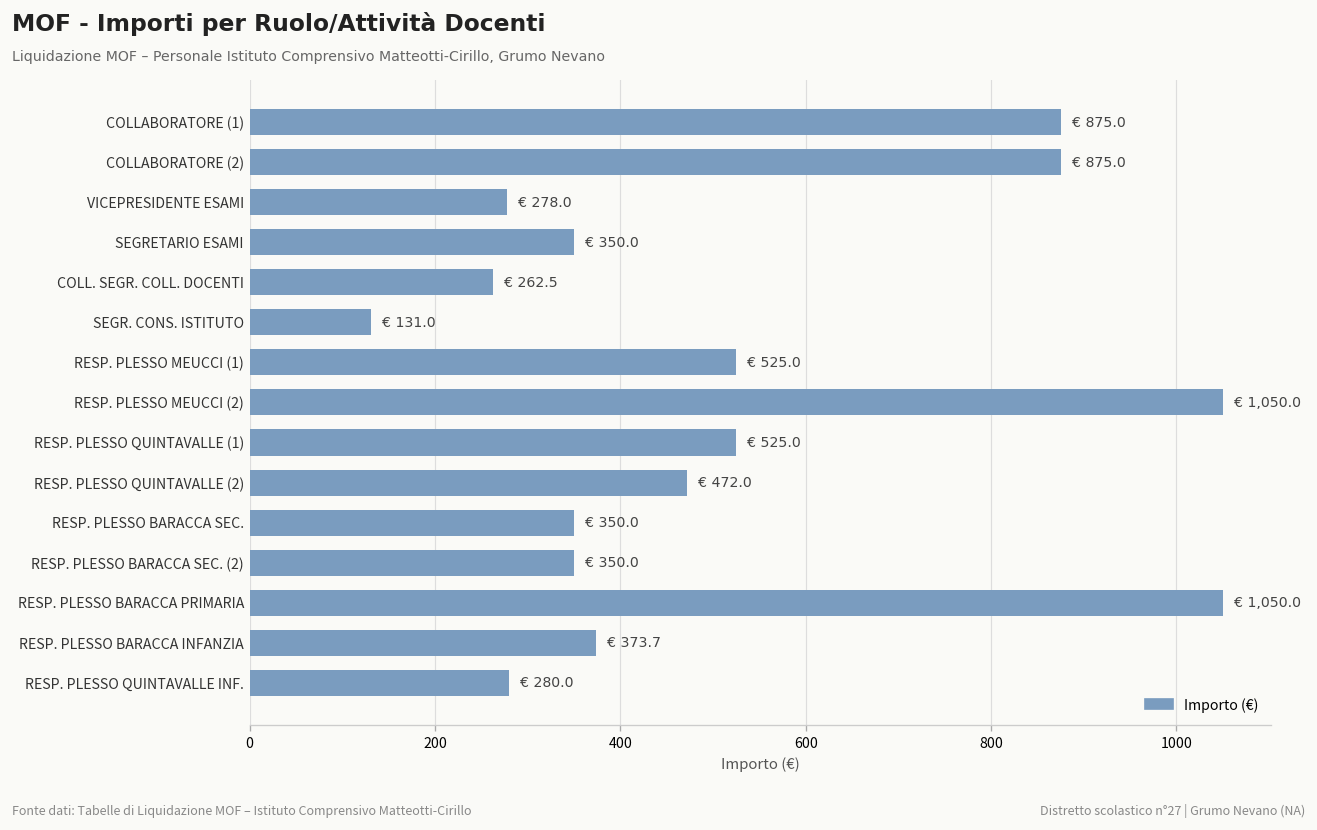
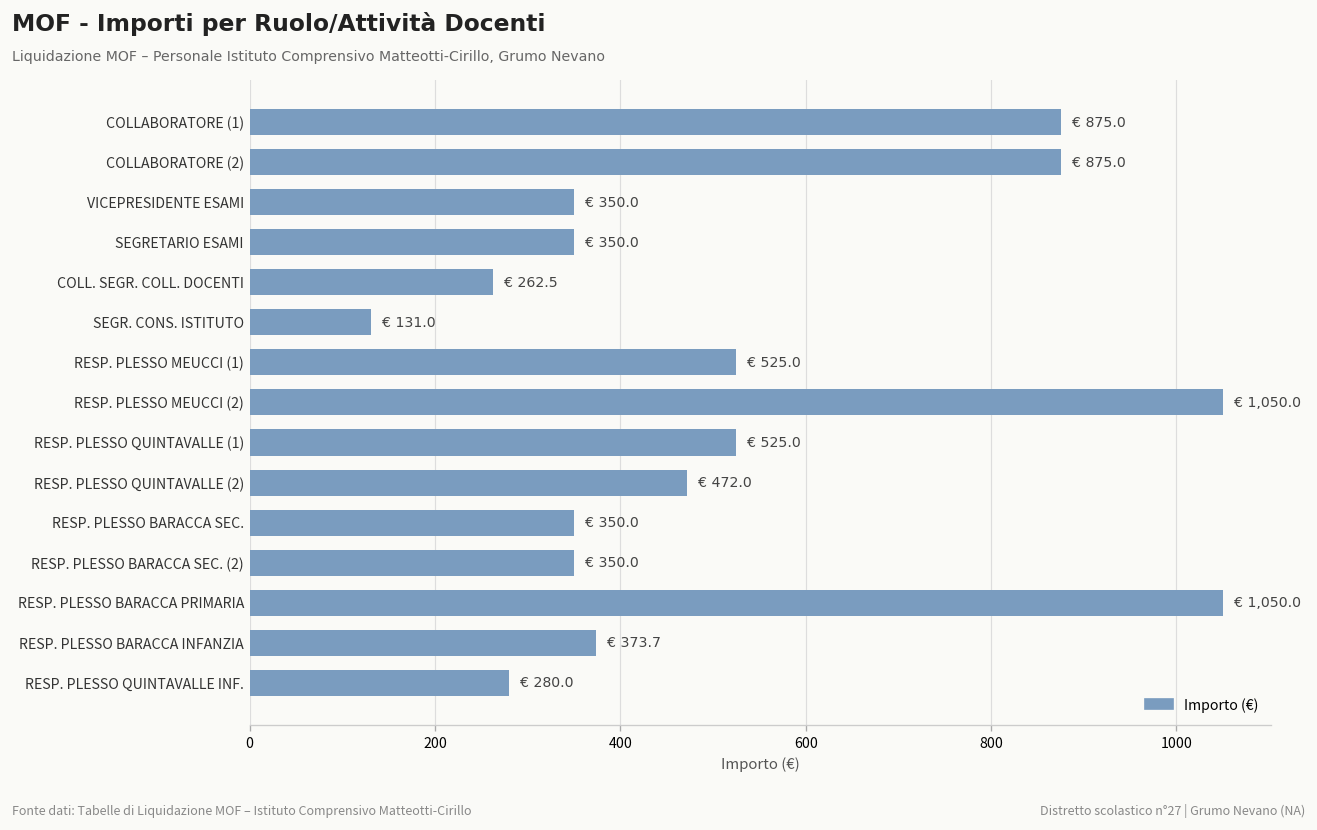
VICEPRESIDENTE ESAMI: 278.0 -> 350.0
